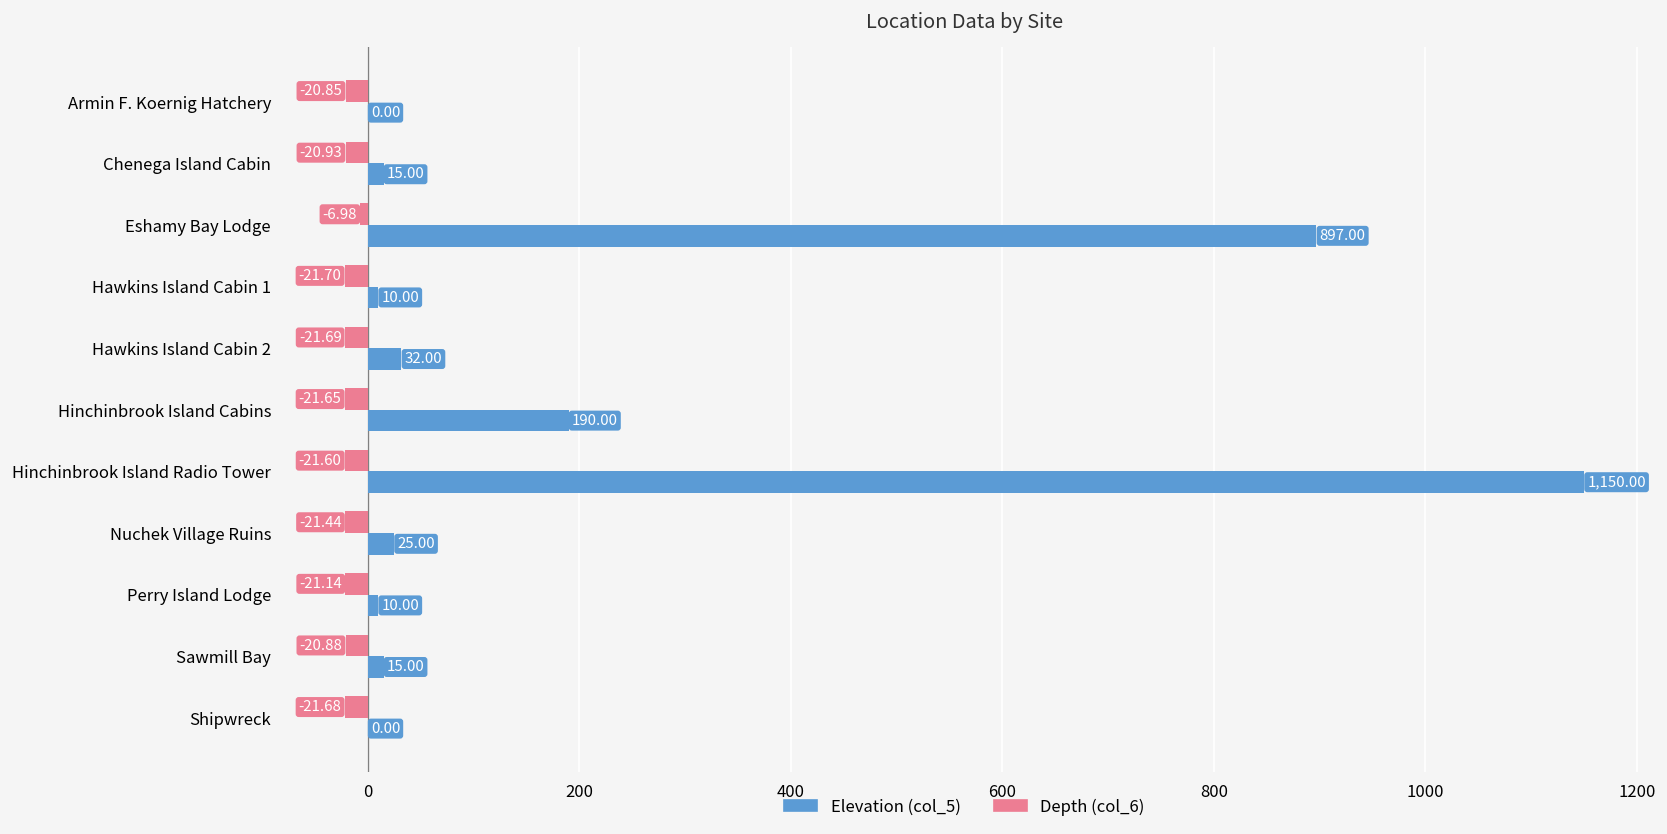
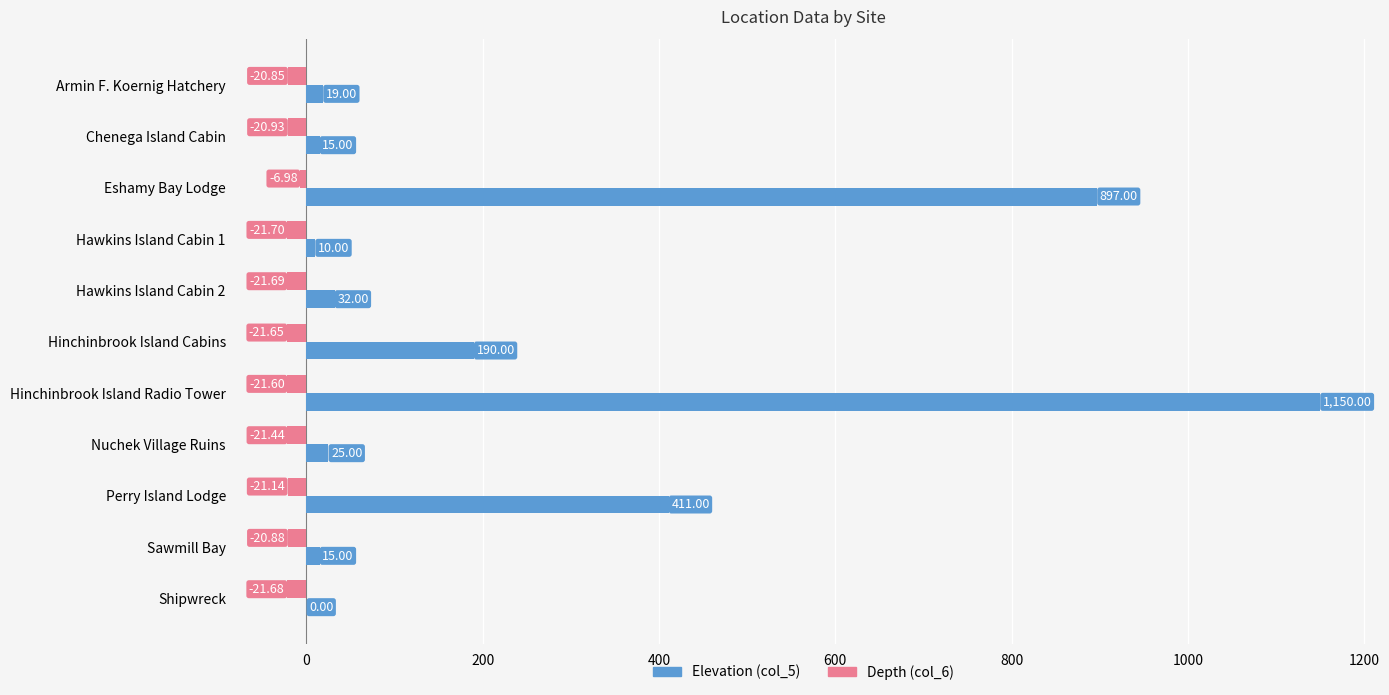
Elevation (col_5), Armin F. Koernig Hatchery: 0.00 -> 19.00
Elevation (col_5), Perry Island Lodge: 10.00 -> 411.00
